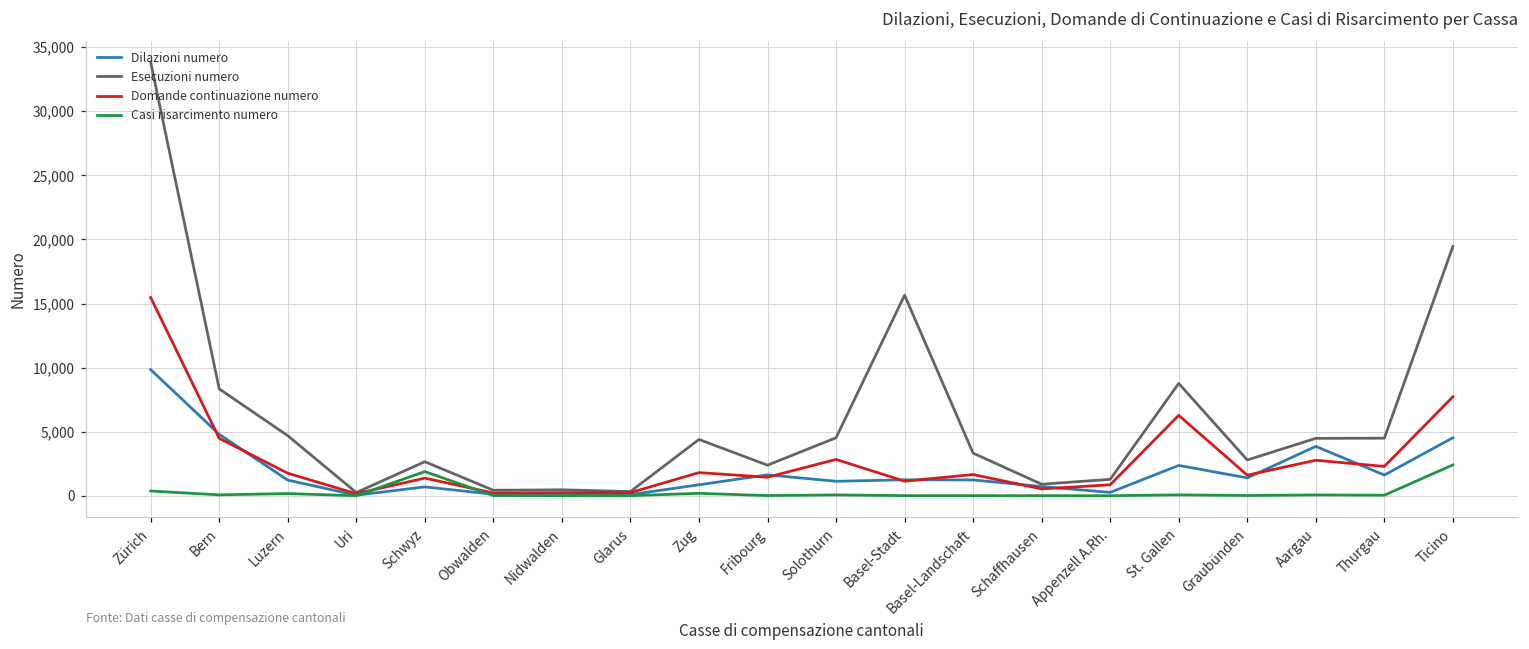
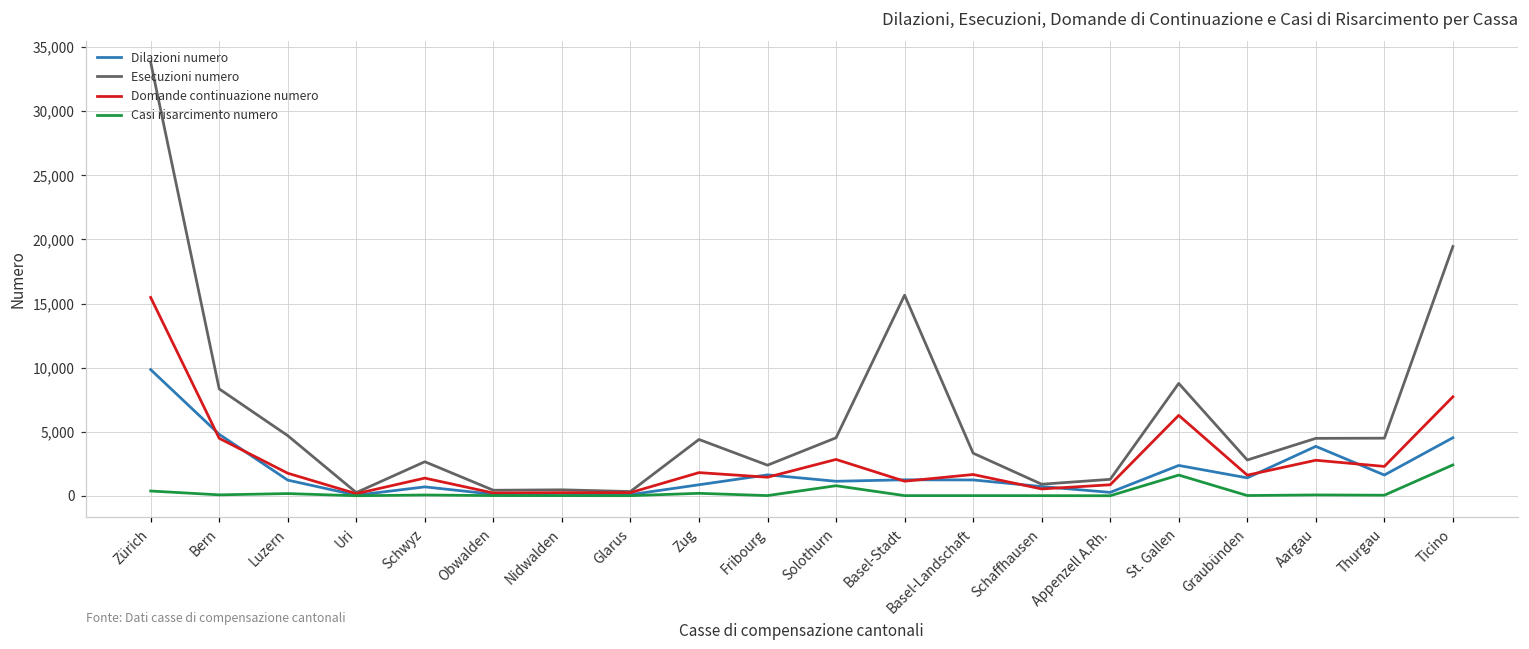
Casi risarcimento numero, Schwyz: 1,900 -> 100
Casi risarcimento numero, Solothurn: 100 -> 800
Casi risarcimento numero, St. Gallen: 100 -> 1,600
